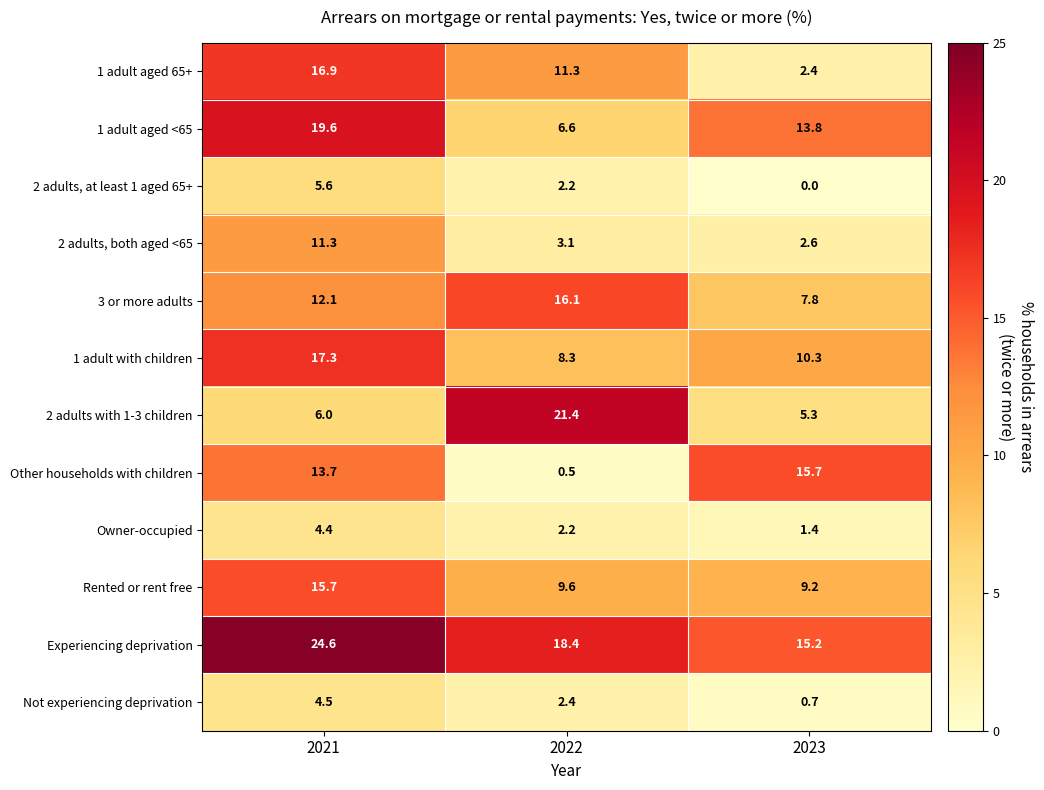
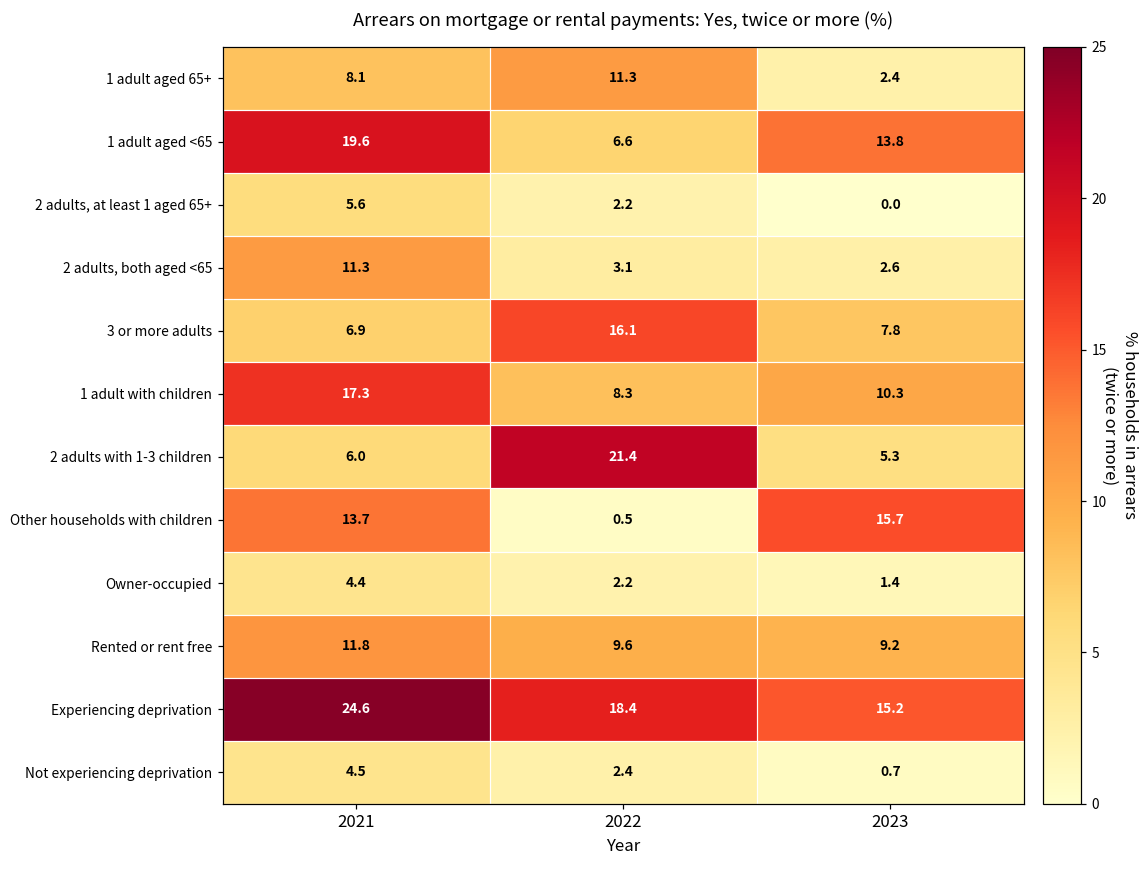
1 adult aged 65+, 2021: 16.9 -> 8.1
3 or more adults, 2021: 12.1 -> 6.9
Rented or rent free, 2021: 15.7 -> 11.8
